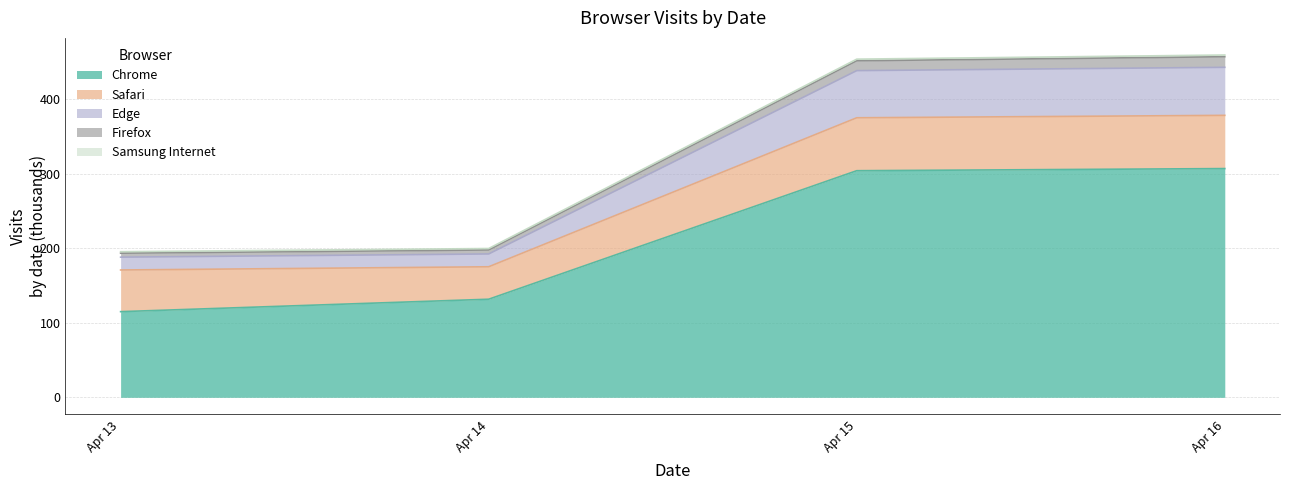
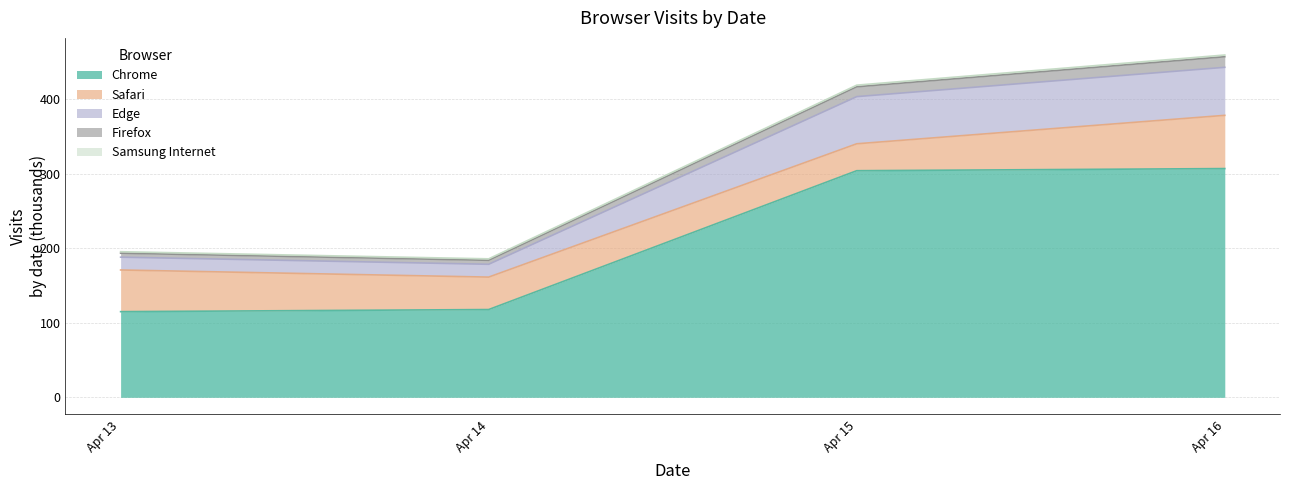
Chrome, Apr 14: 130 -> 120
Safari, Apr 15: 70 -> 40
